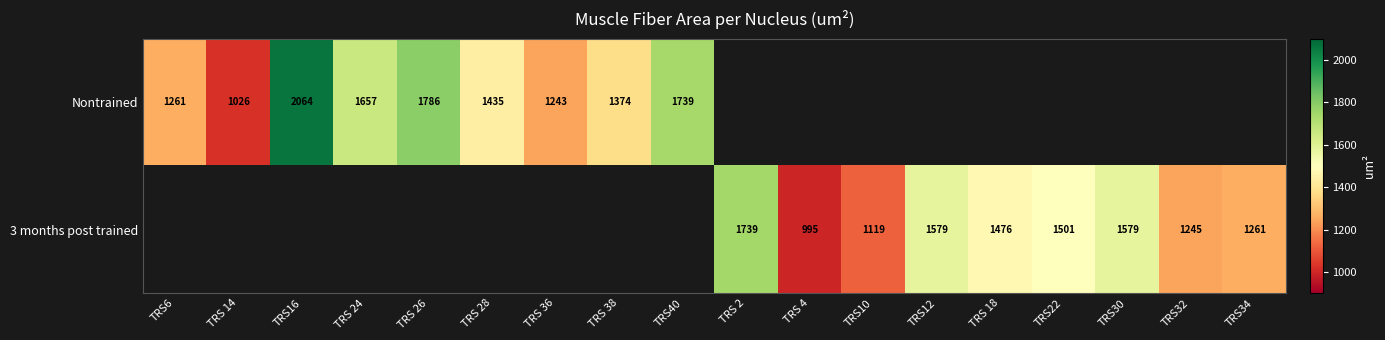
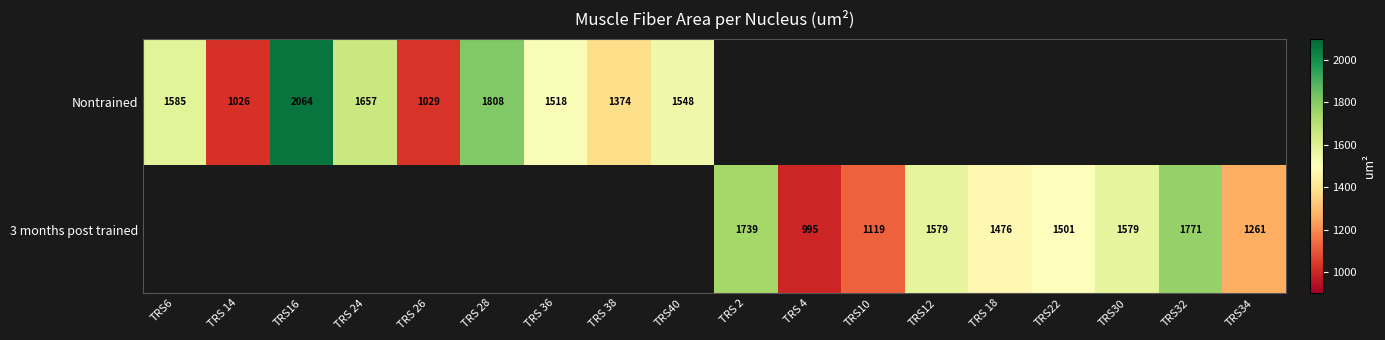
Nontrained, TRS6: 1261 -> 1585
Nontrained, TRS 26: 1786 -> 1029
Nontrained, TRS 28: 1435 -> 1808
Nontrained, TRS 36: 1243 -> 1518
Nontrained, TRS40: 1739 -> 1548
3 months post trained, TRS32: 1245 -> 1771
